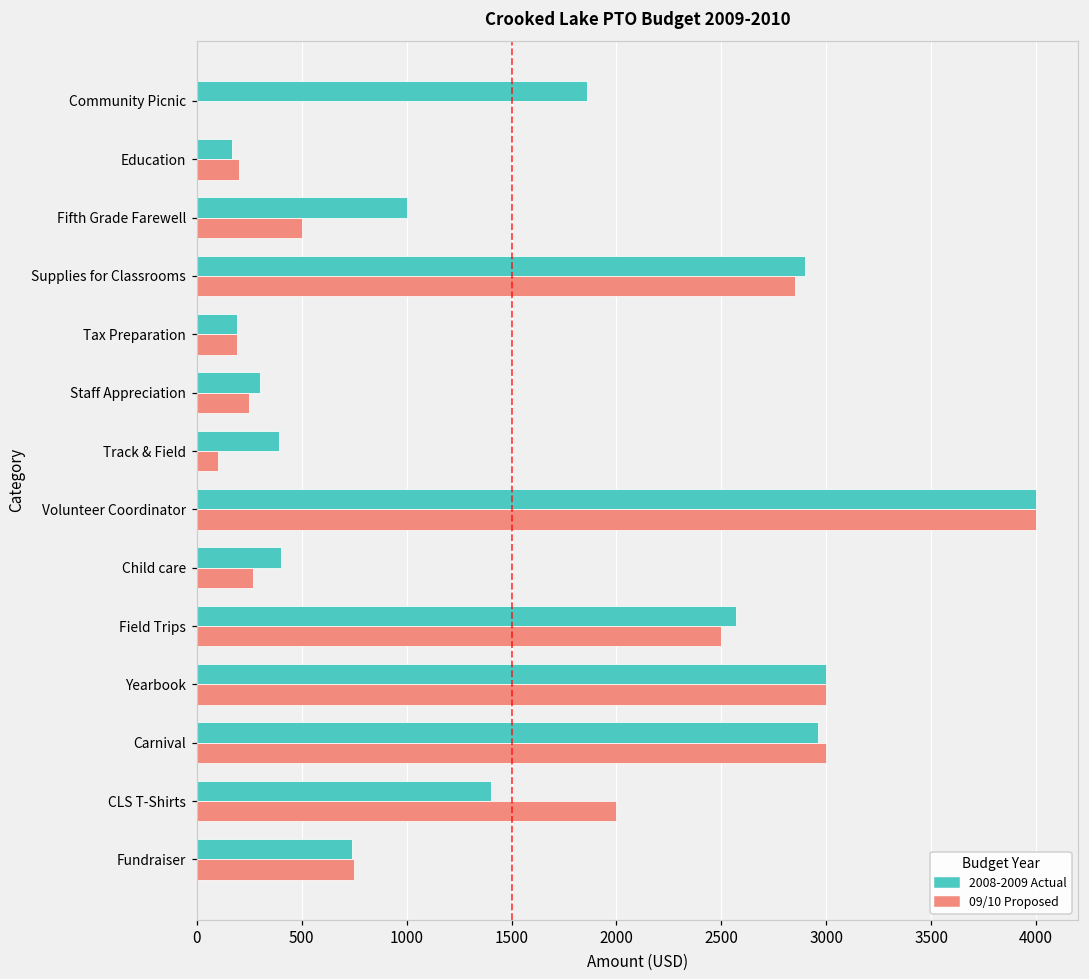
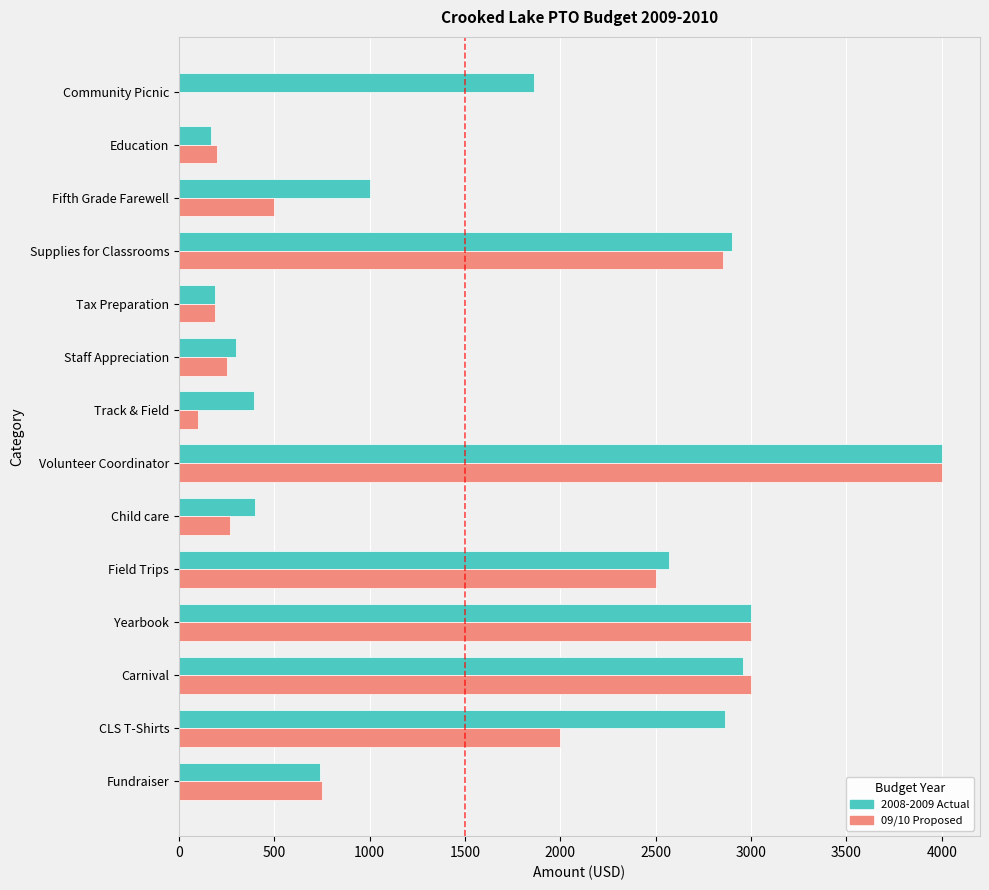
2008-2009 Actual, CLS T-Shirts: 1400 -> 2860
